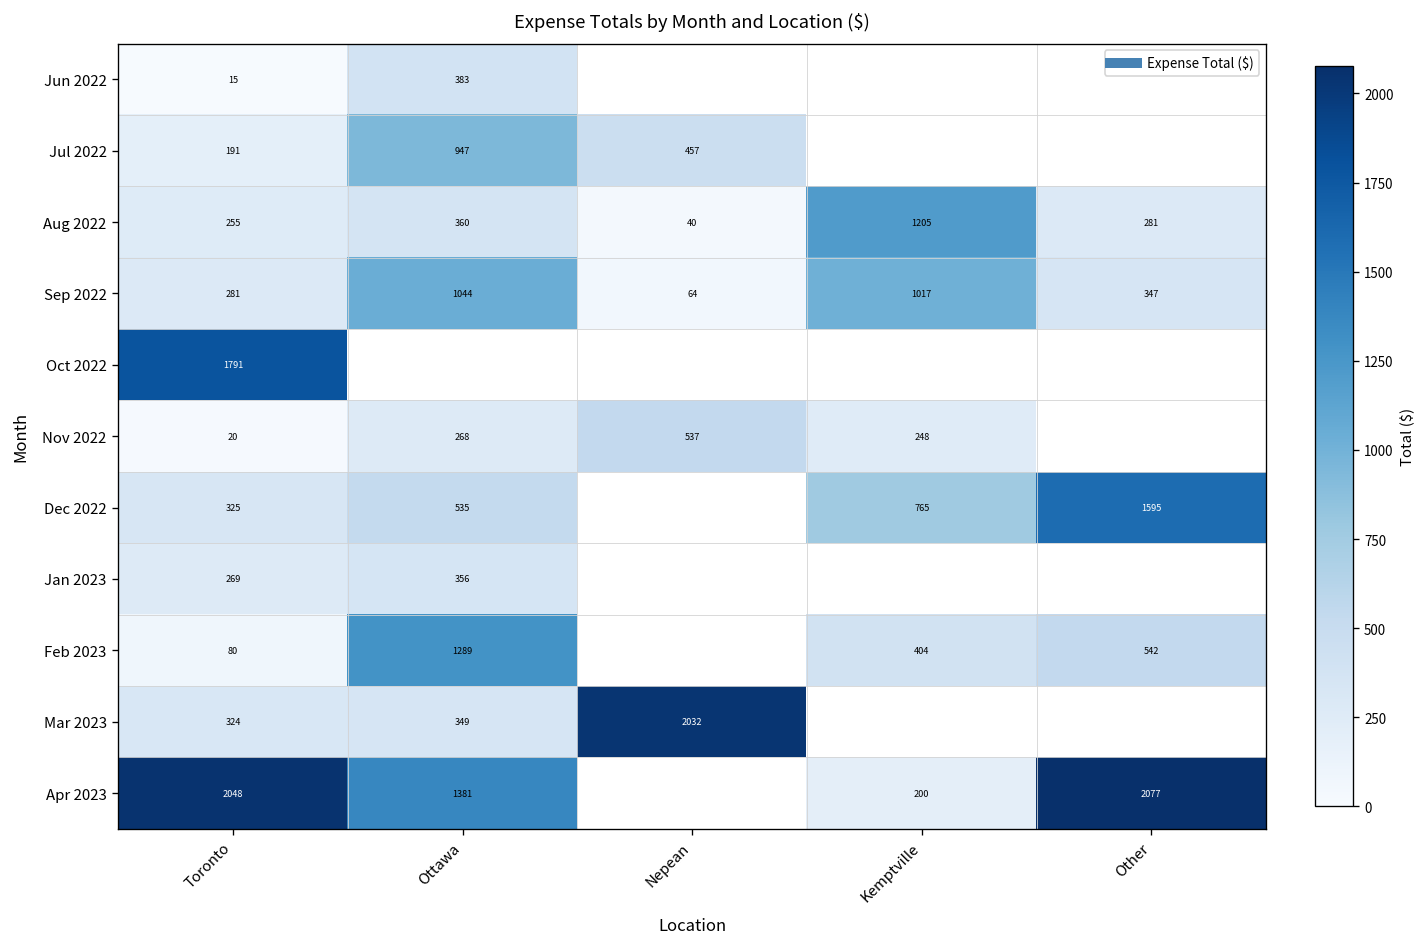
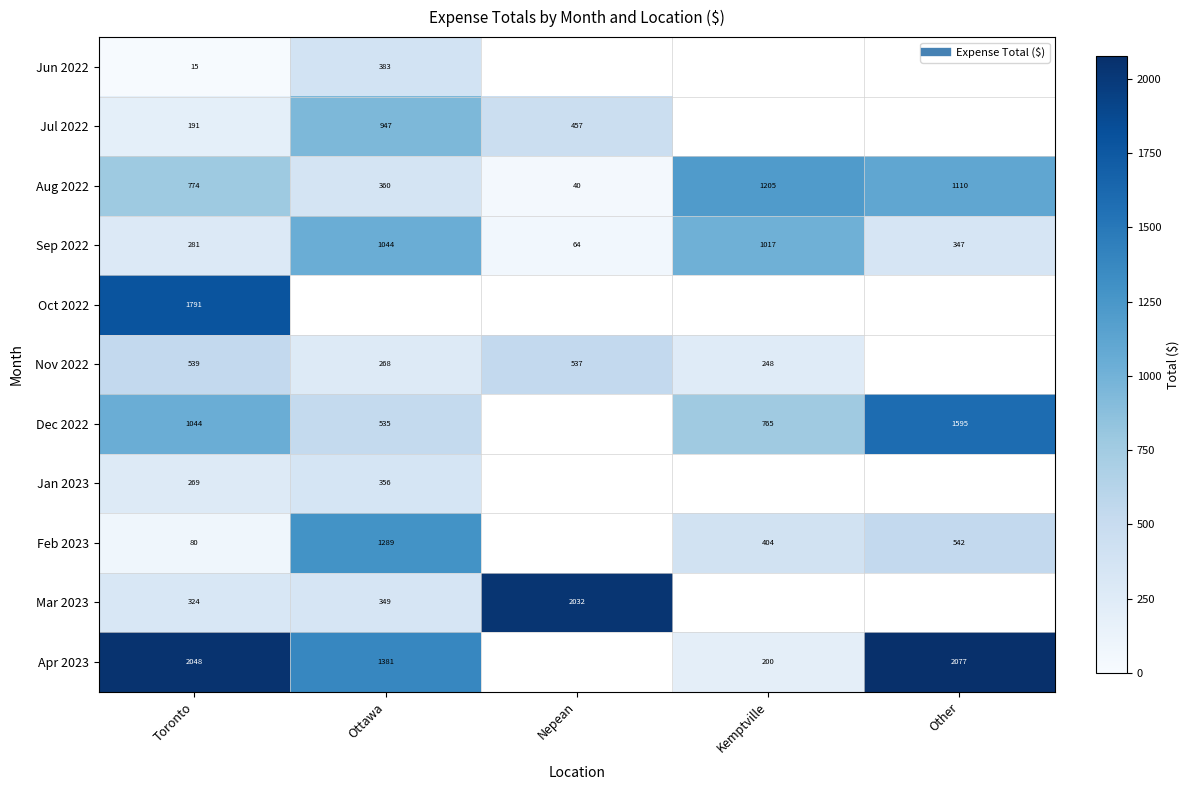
Aug 2022, Toronto: 255 -> 774
Aug 2022, Other: 281 -> 1110
Nov 2022, Toronto: 20 -> 539
Dec 2022, Toronto: 325 -> 1044
